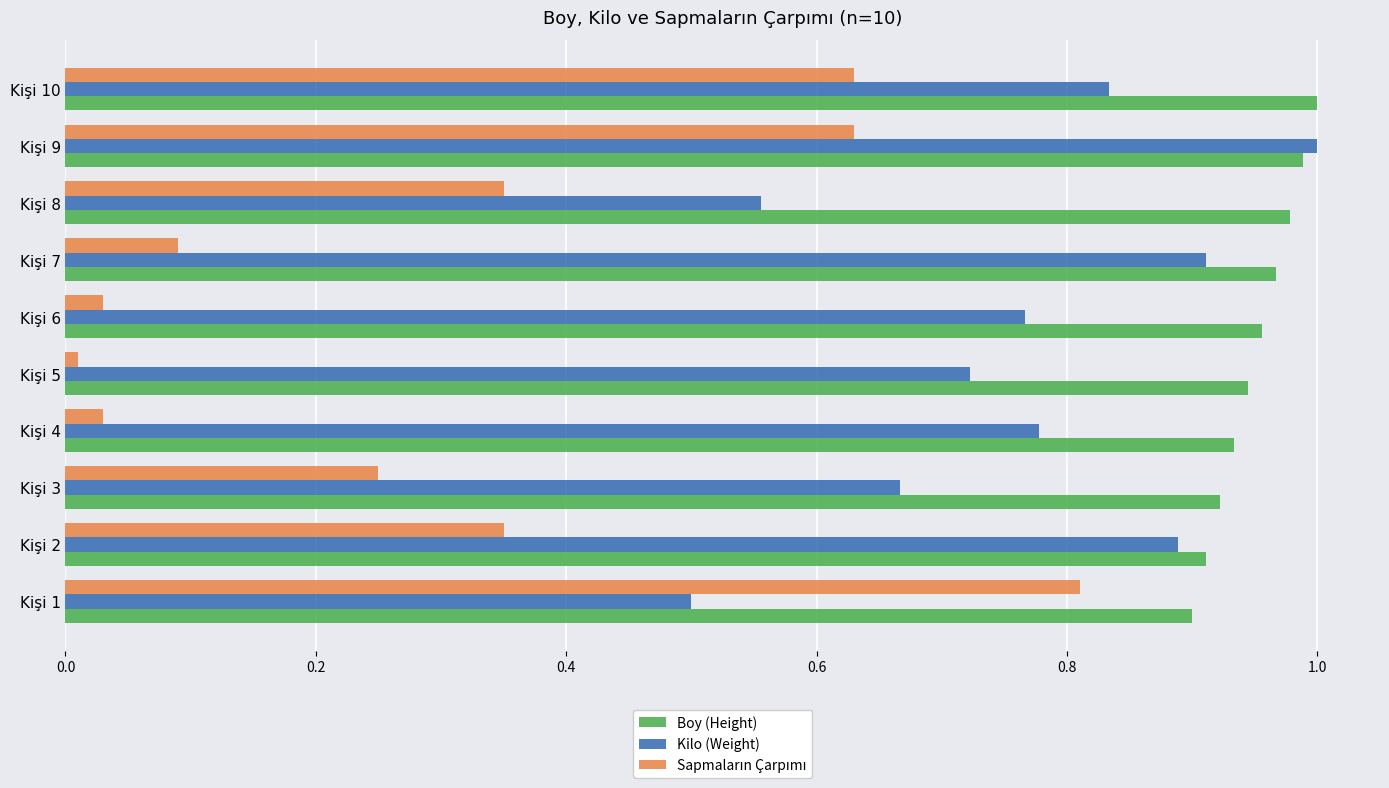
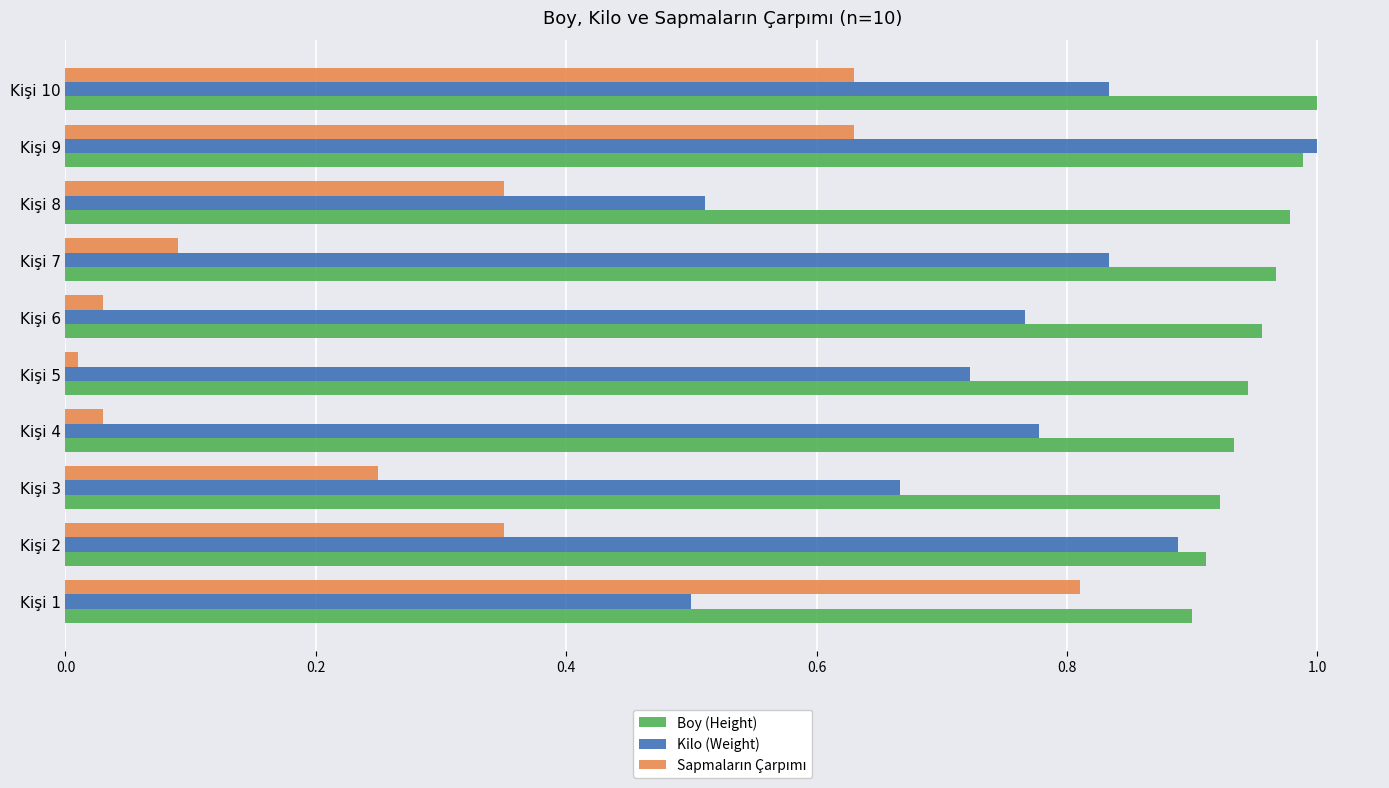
Kilo (Weight), Kişi 8: 0.556 -> 0.511
Kilo (Weight), Kişi 7: 0.911 -> 0.833
